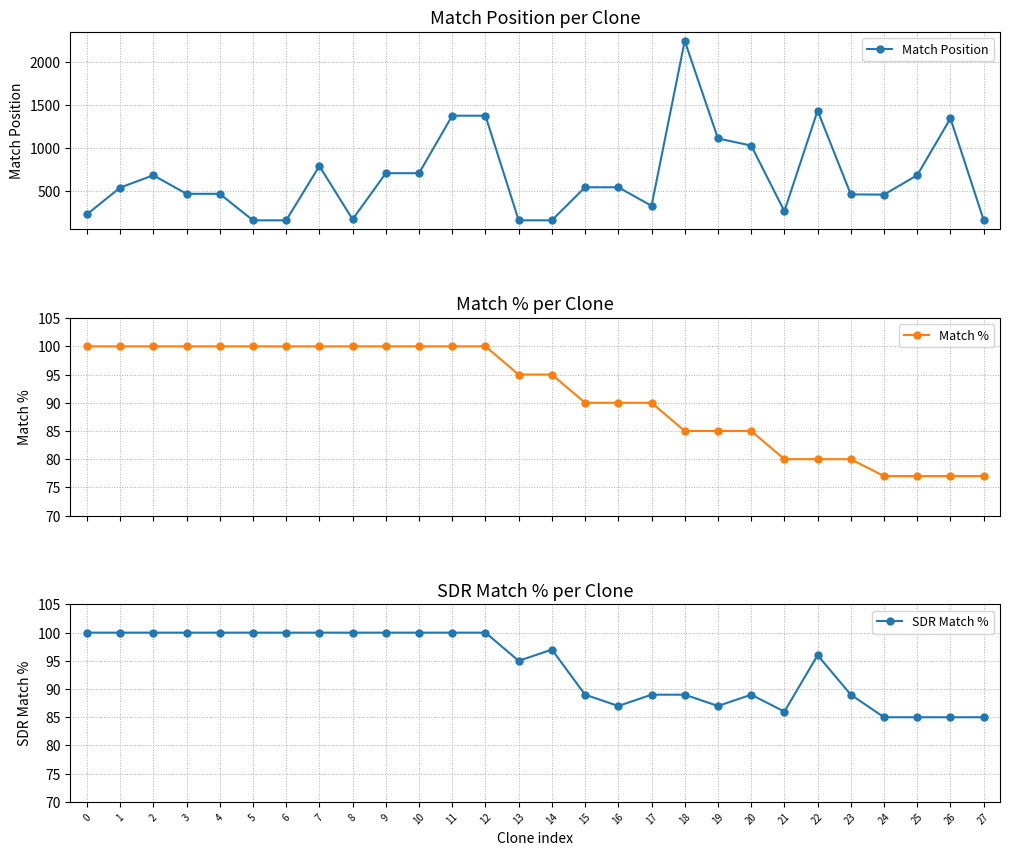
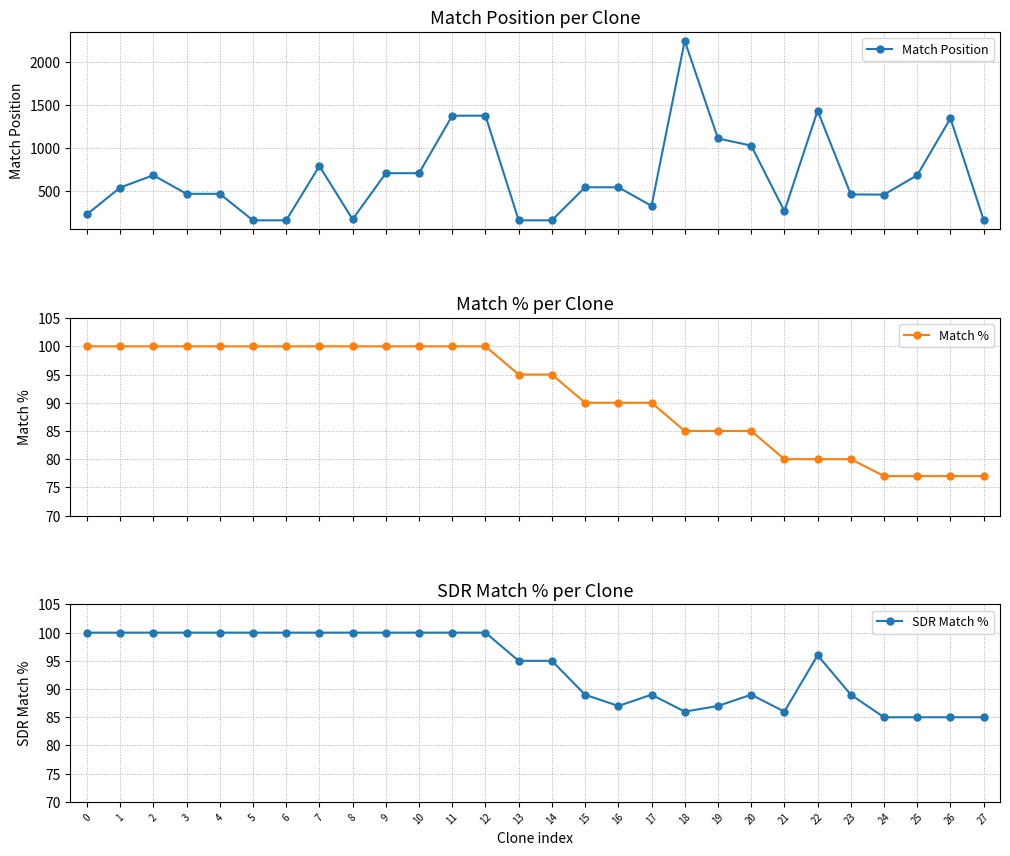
SDR Match % per Clone, 14: 97 -> 95
SDR Match % per Clone, 18: 89 -> 86
